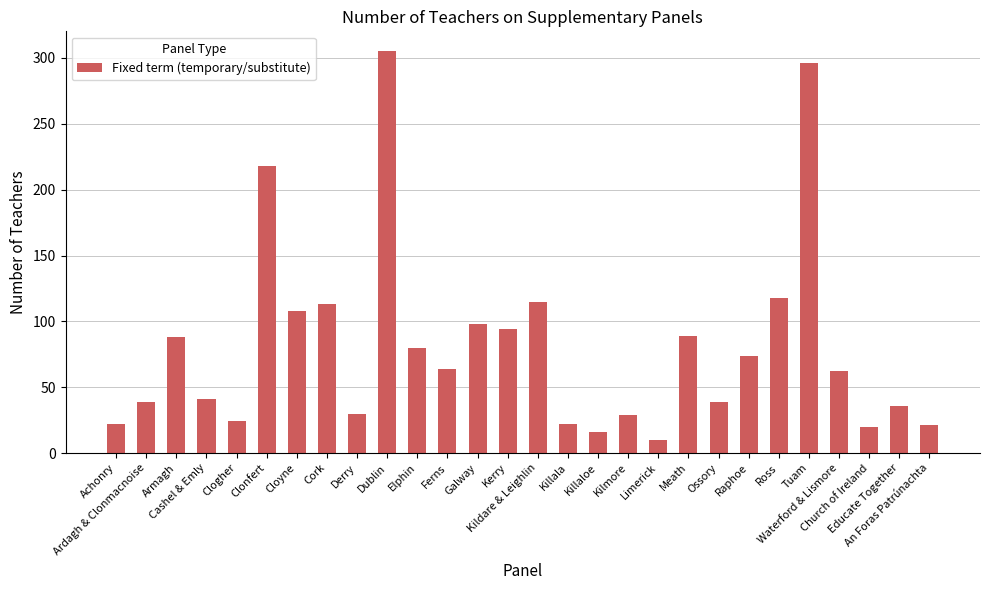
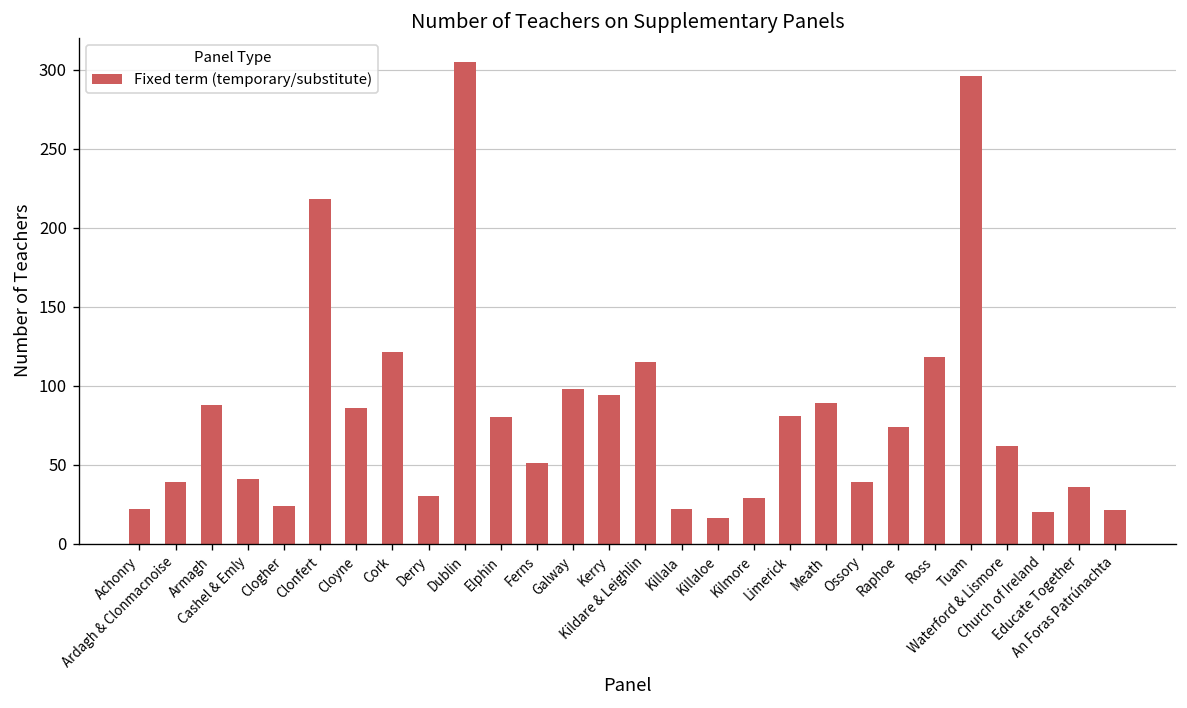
Cloyne: 108 -> 86
Cork: 113 -> 121
Ferns: 64 -> 51
Limerick: 10 -> 81
